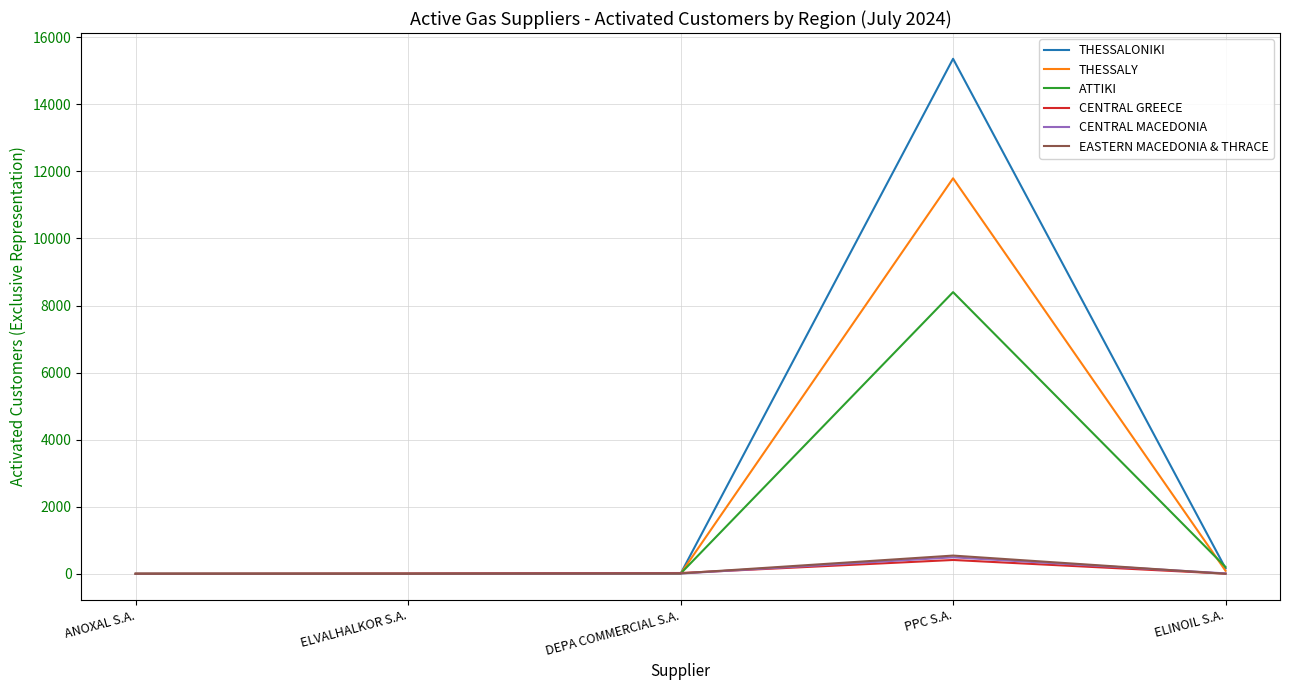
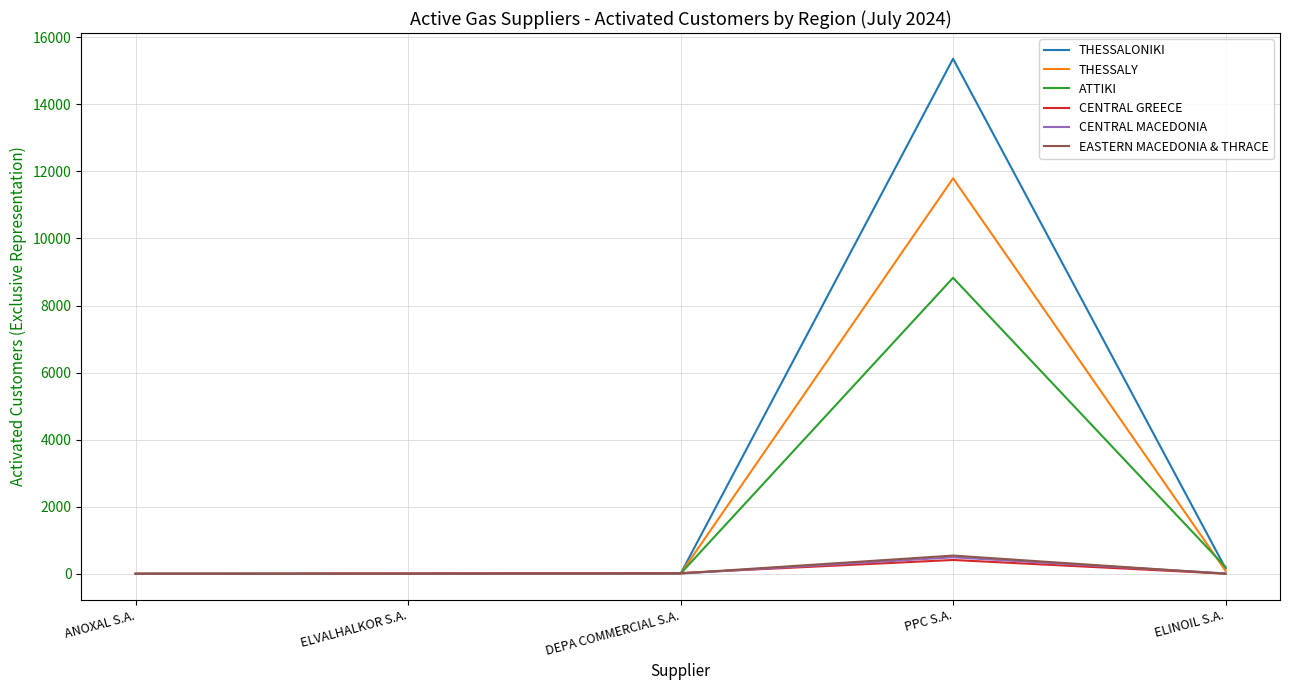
ATTIKI, PPC S.A.: 8400 -> 8800
